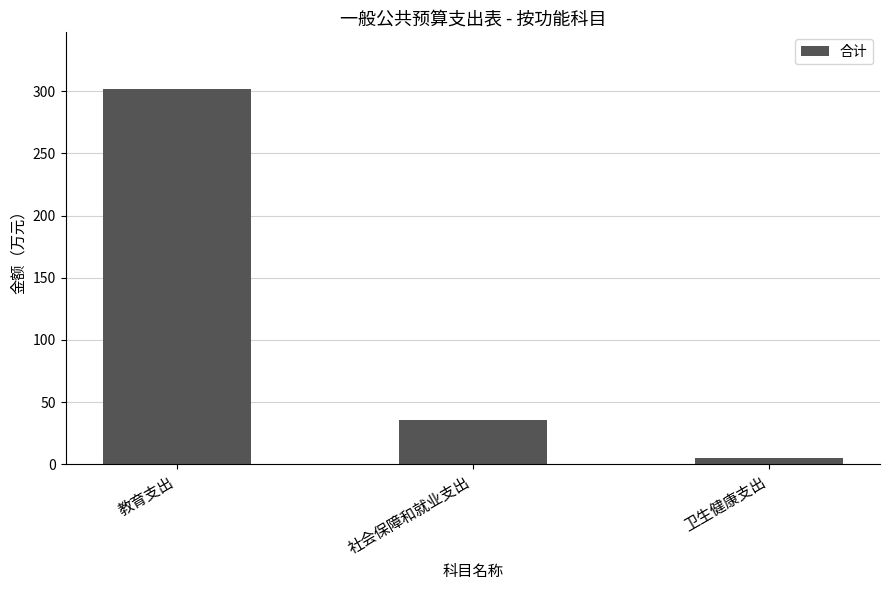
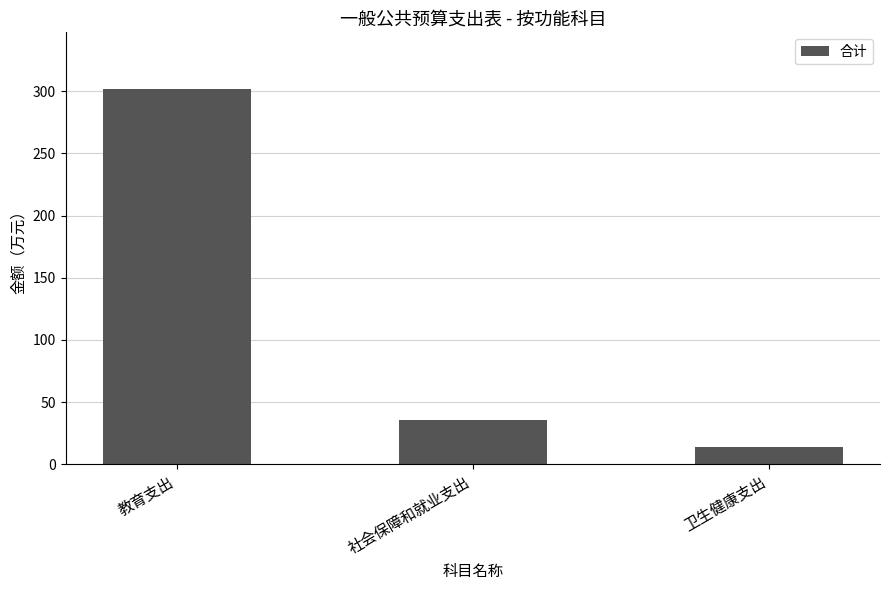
卫生健康支出: 5 -> 14
